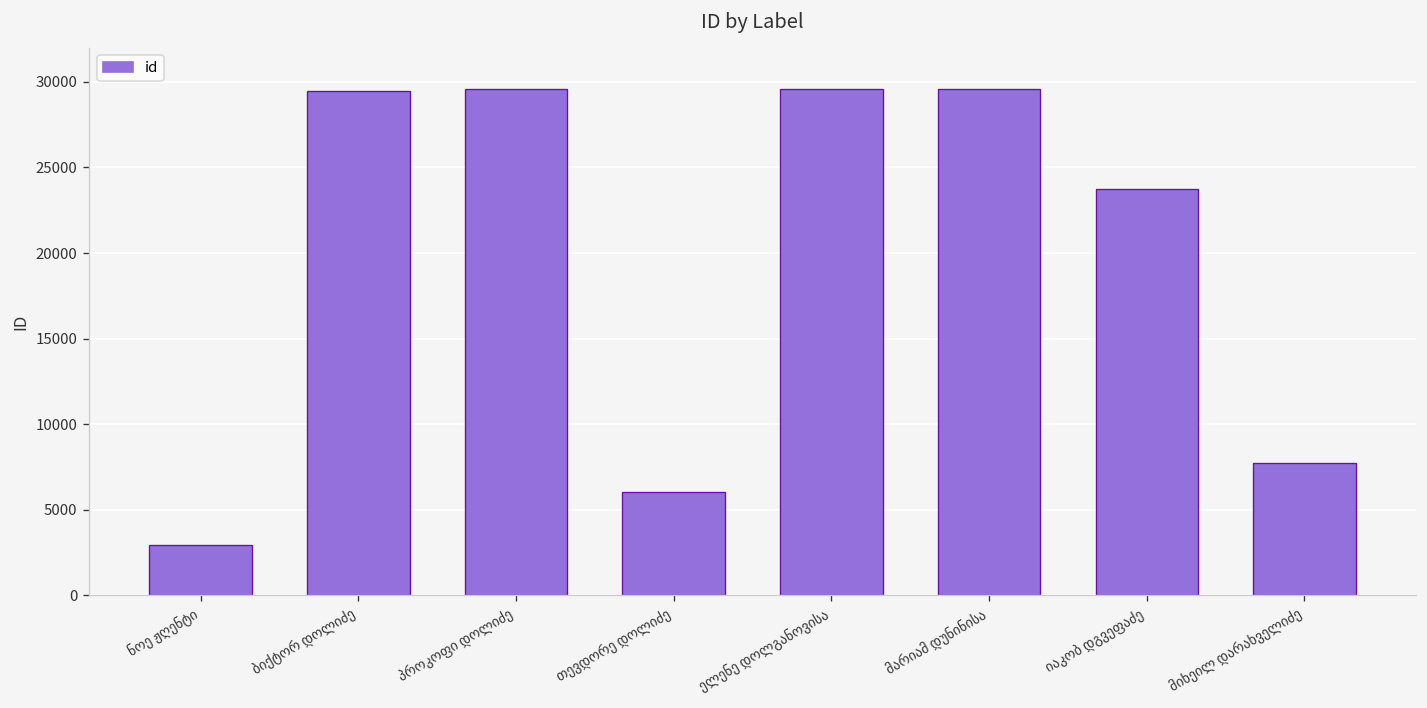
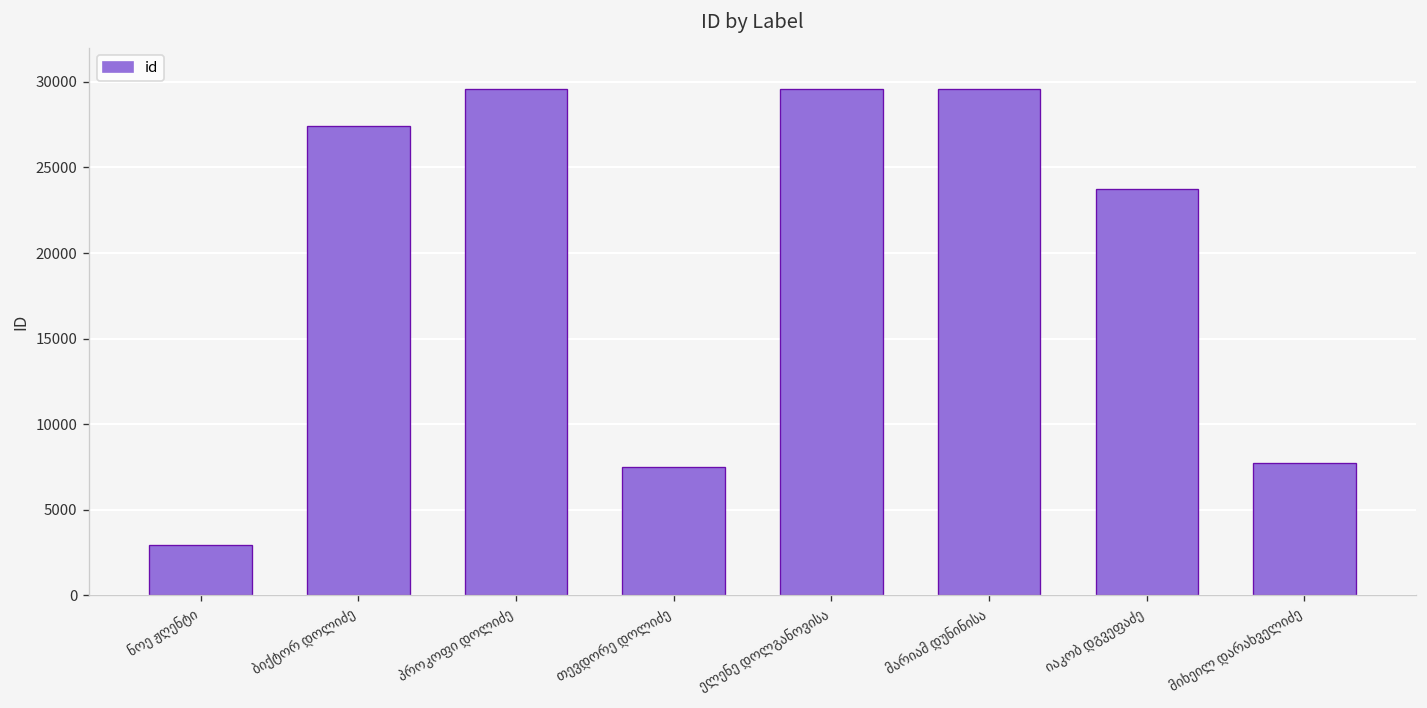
ბიქტორ დოლიძე: 29500 -> 27400
თევდორე დოლიძე: 6100 -> 7500
